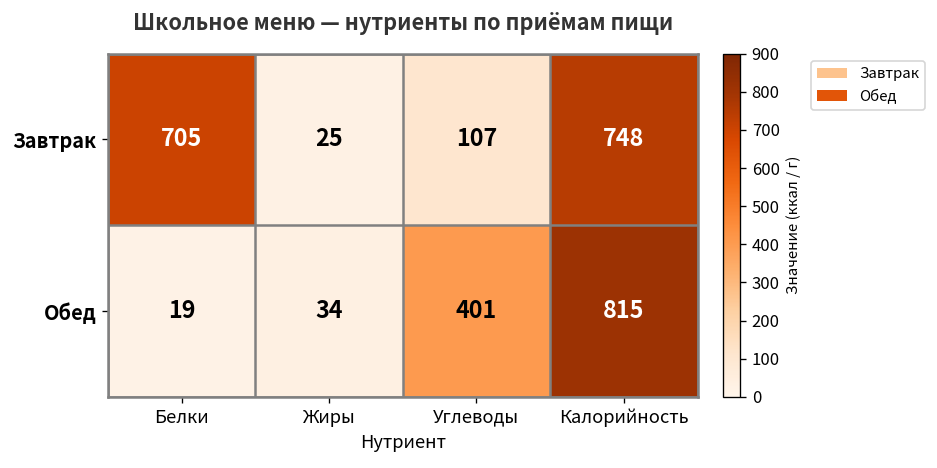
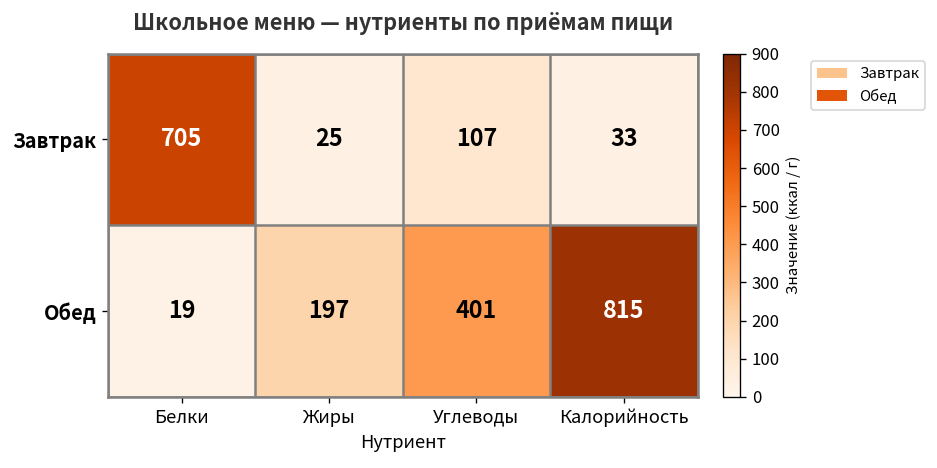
Завтрак, Калорийность: 748 -> 33
Обед, Жиры: 34 -> 197
